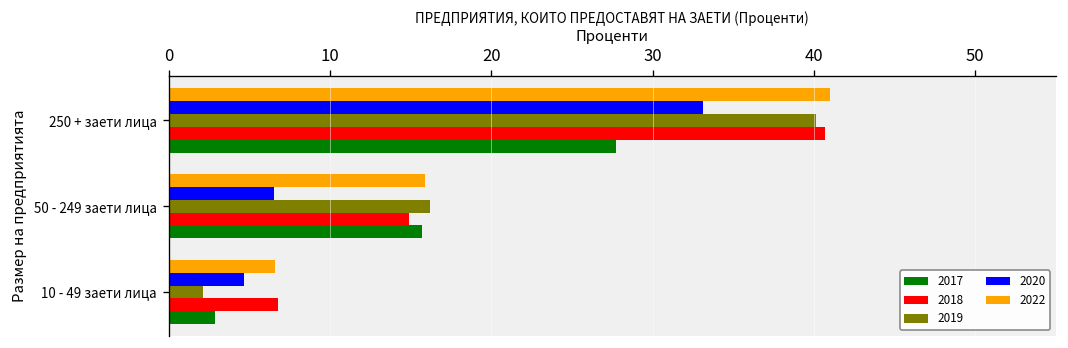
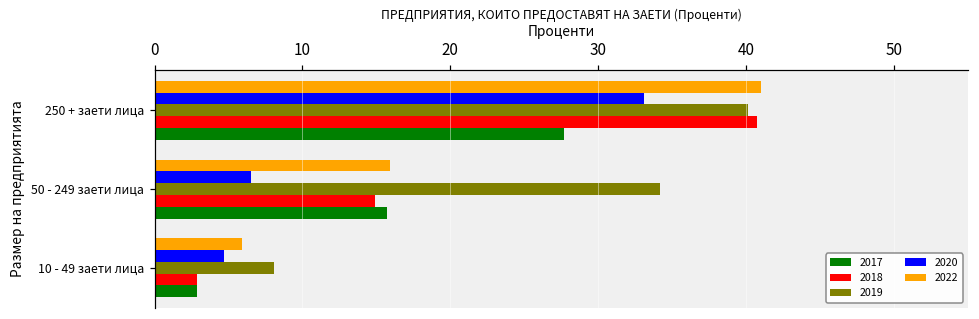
2019, 50 - 249 заети лица: 16.2 -> 34.2
2022, 10 - 49 заети лица: 6.6 -> 5.9
2019, 10 - 49 заети лица: 2.1 -> 8.1
2018, 10 - 49 заети лица: 6.8 -> 2.9
